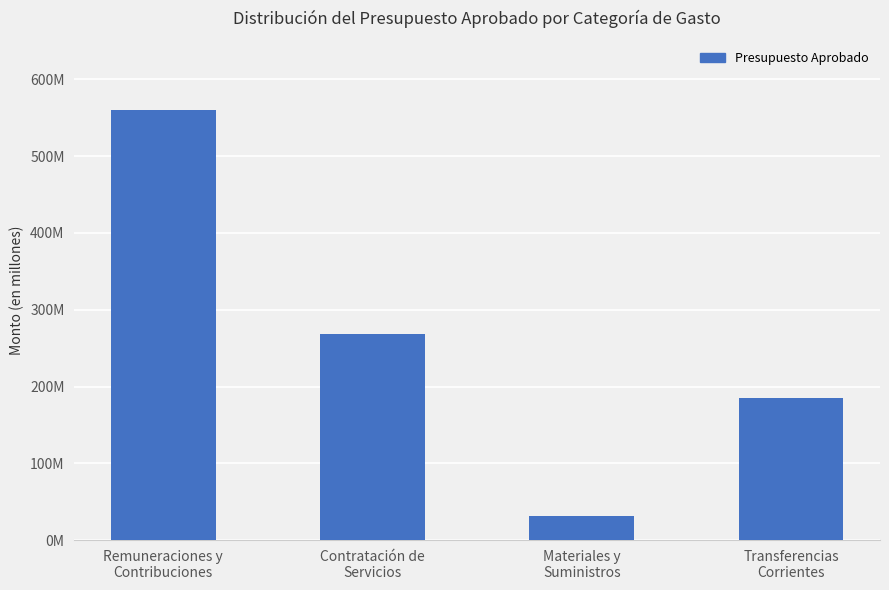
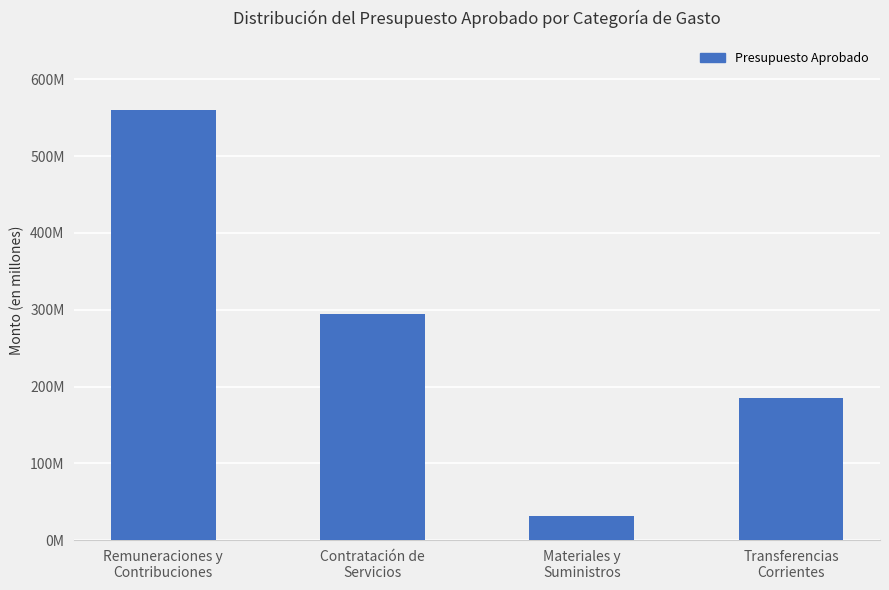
Contratación de Servicios: 270000000 -> 290000000
